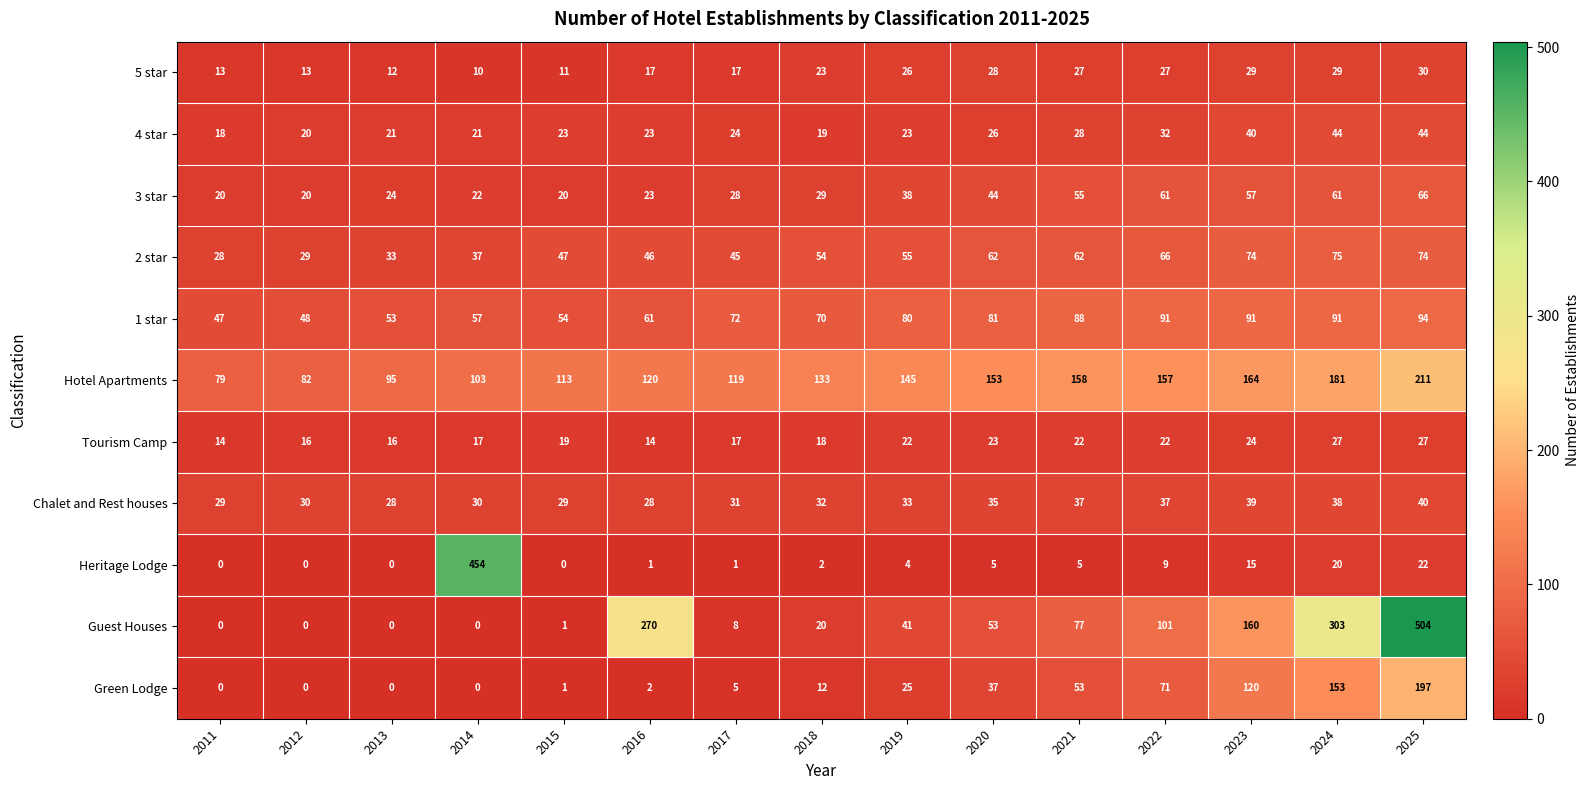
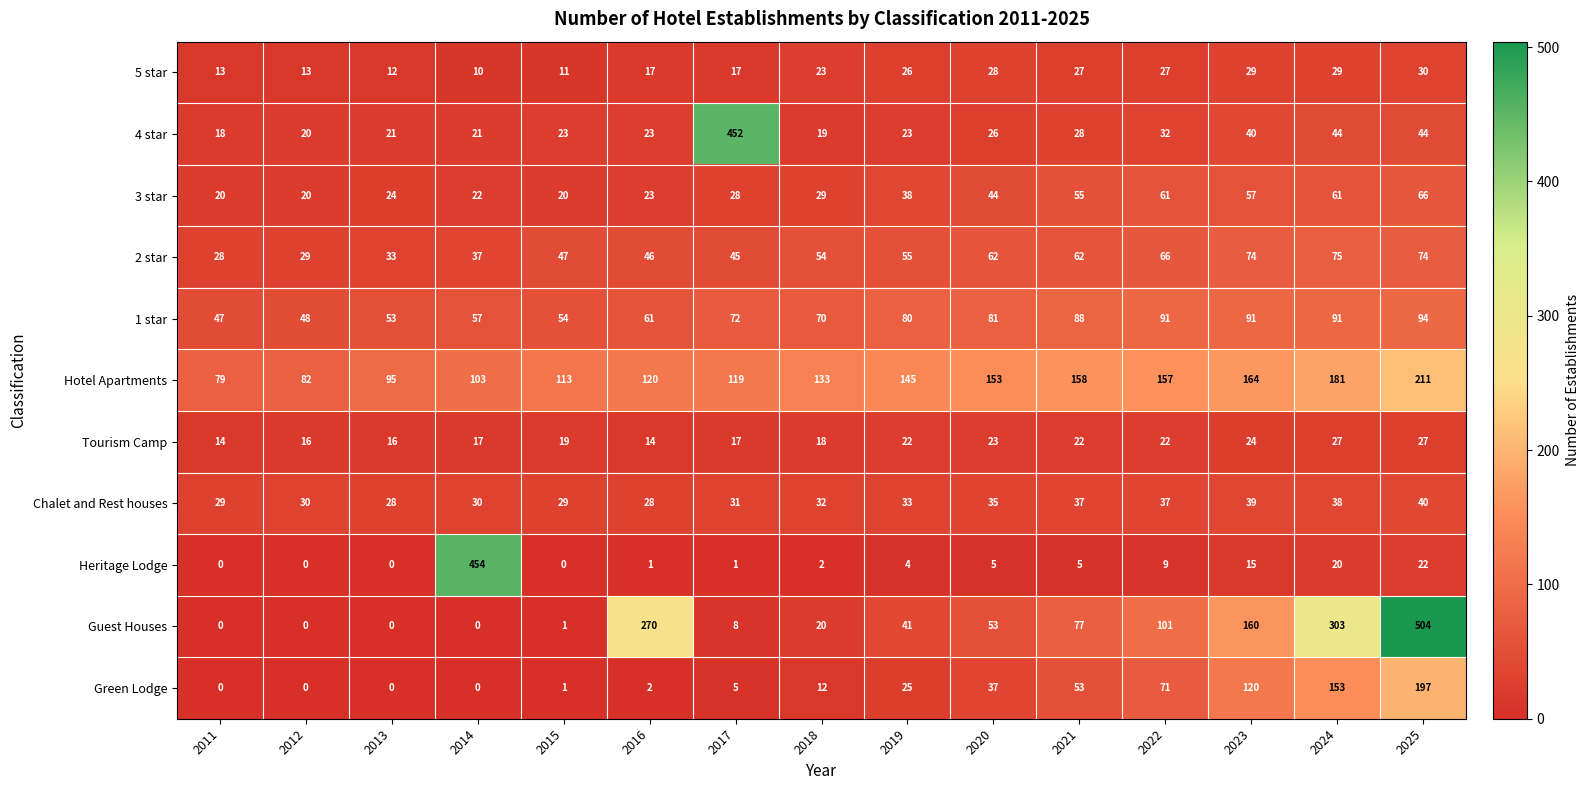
4 star, 2017: 24 -> 452
